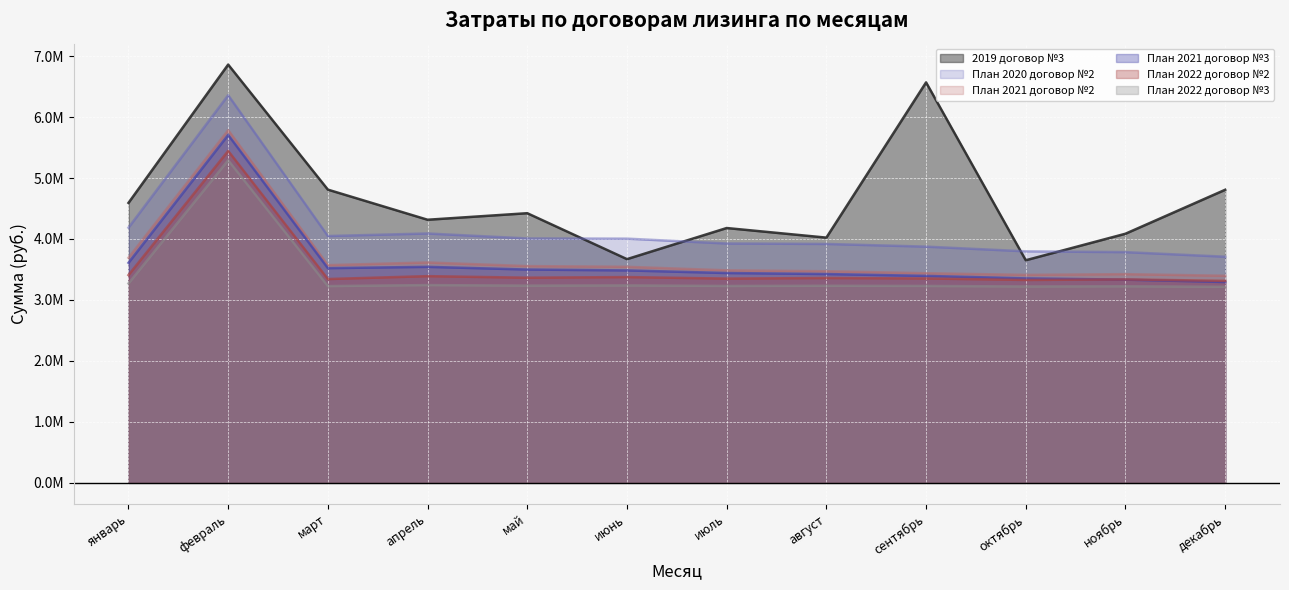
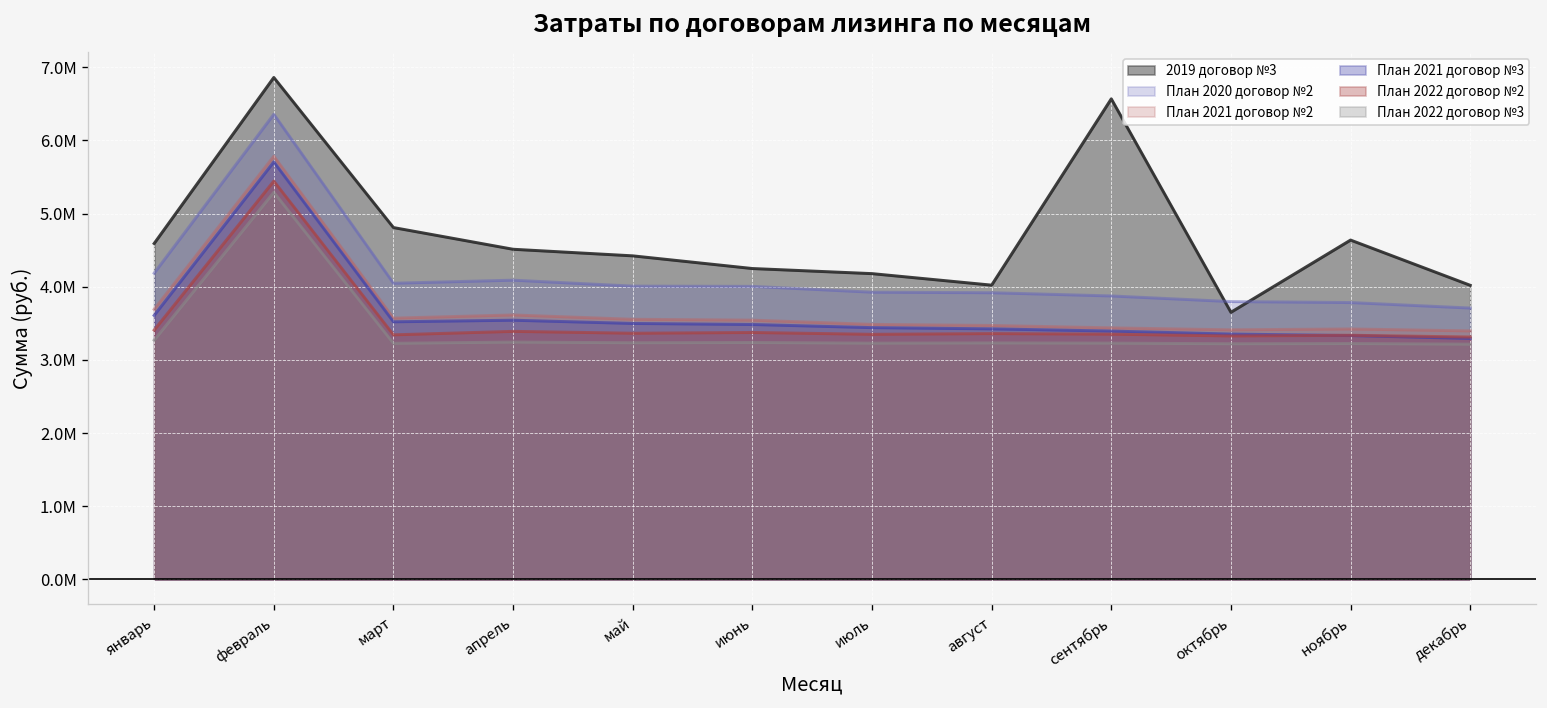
2019 договор №3, апрель: 4300000 -> 4500000
2019 договор №3, июнь: 3700000 -> 4200000
2019 договор №3, ноябрь: 4100000 -> 4600000
2019 договор №3, декабрь: 4800000 -> 4000000
